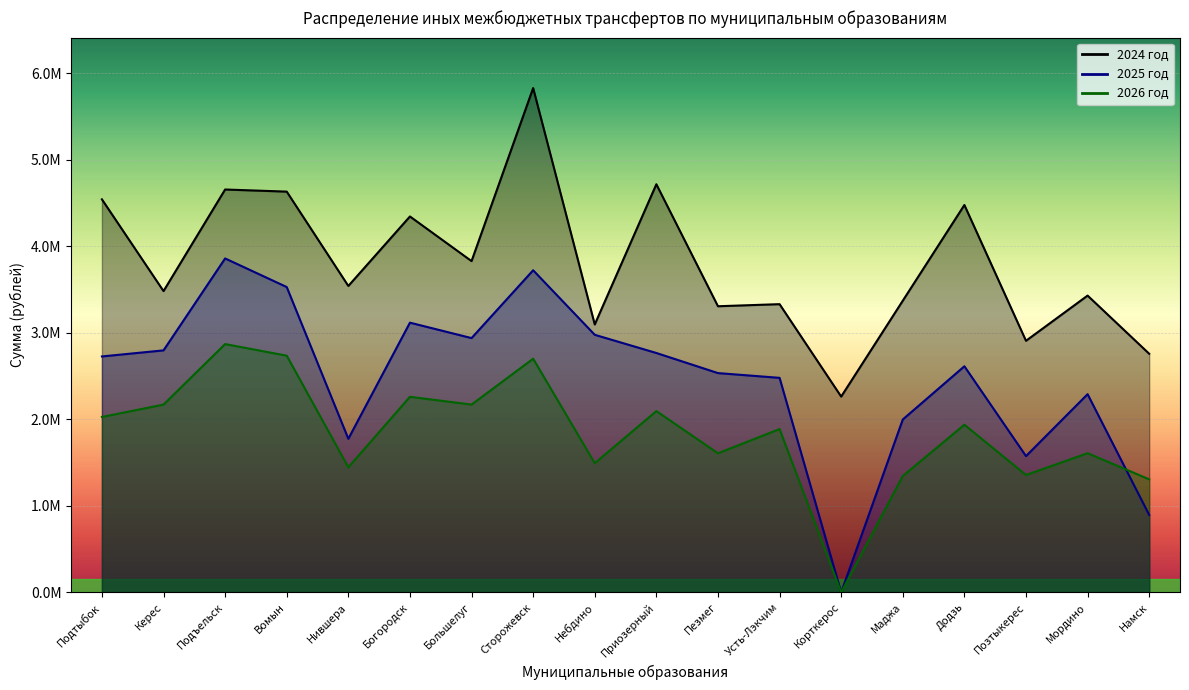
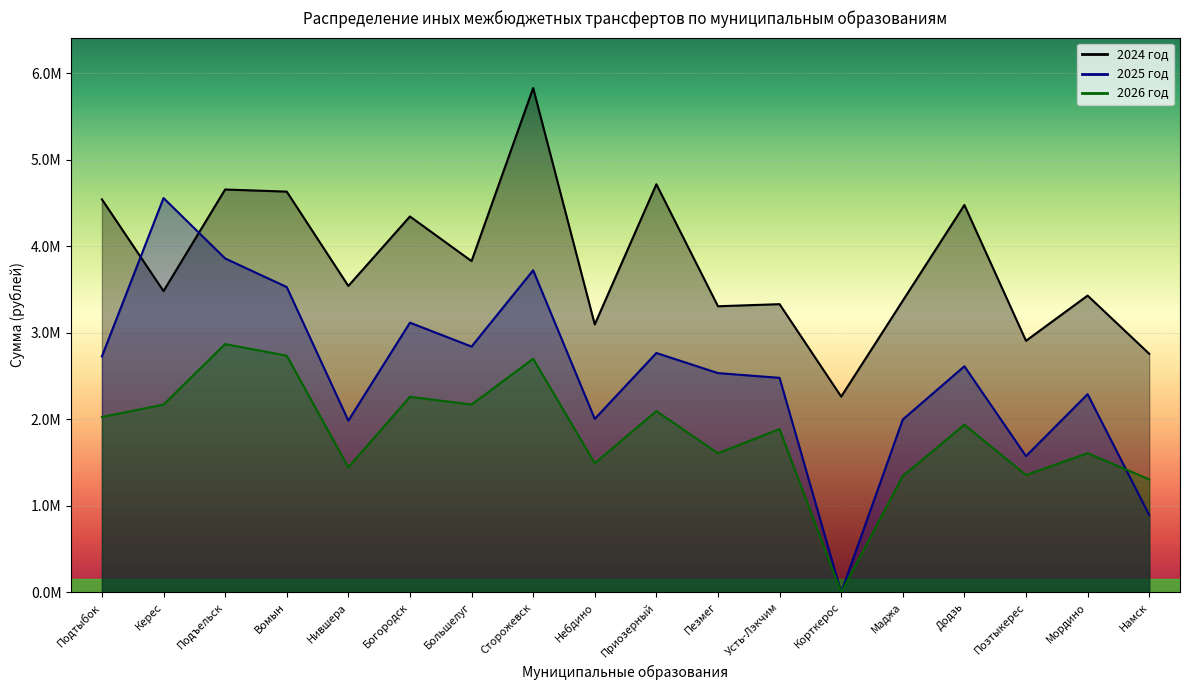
2025 год, Керес: 2800000 -> 4600000
2025 год, Нившера: 1800000 -> 2000000
2025 год, Большелуг: 2900000 -> 2800000
2025 год, Небдино: 3000000 -> 2000000
